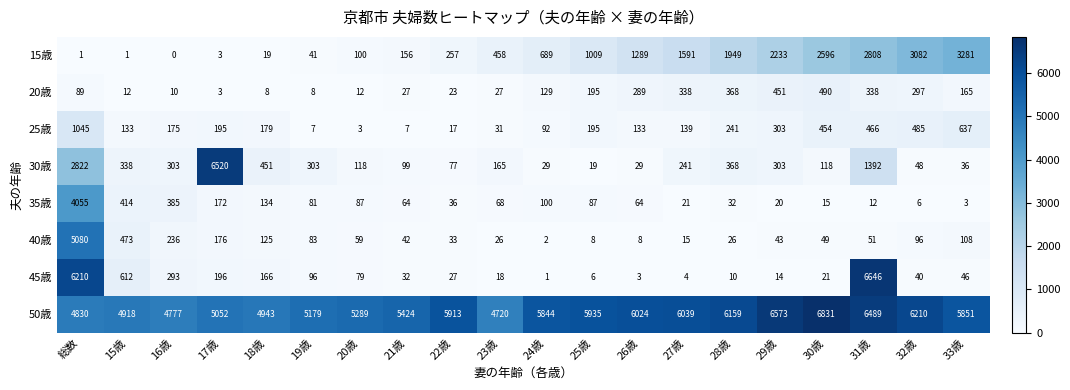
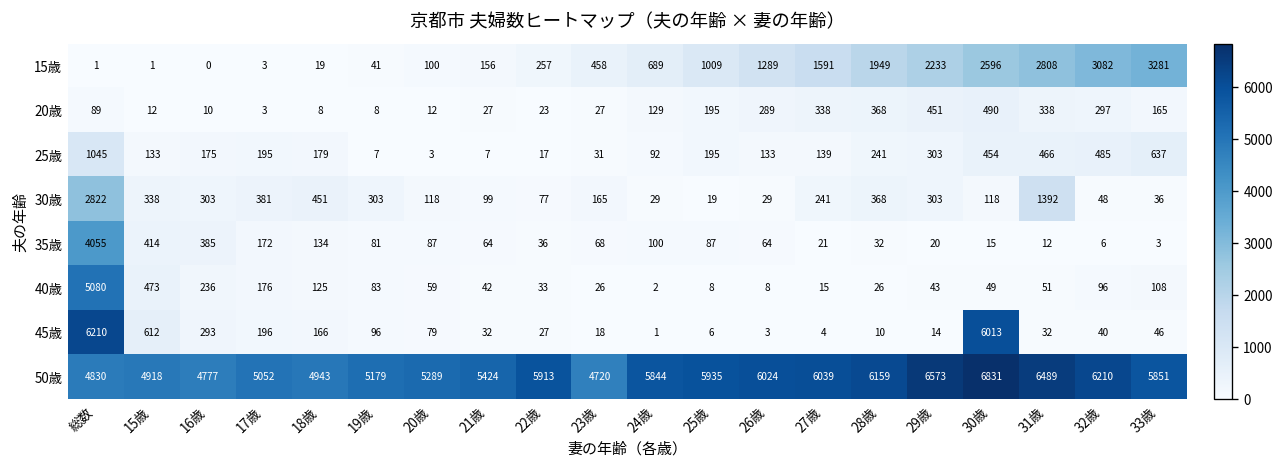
30歳, 17歳: 6520 -> 381
45歳, 30歳: 21 -> 6013
45歳, 31歳: 6646 -> 32
